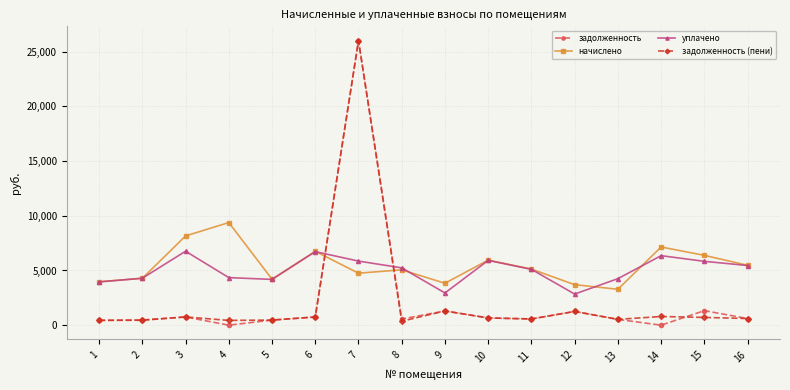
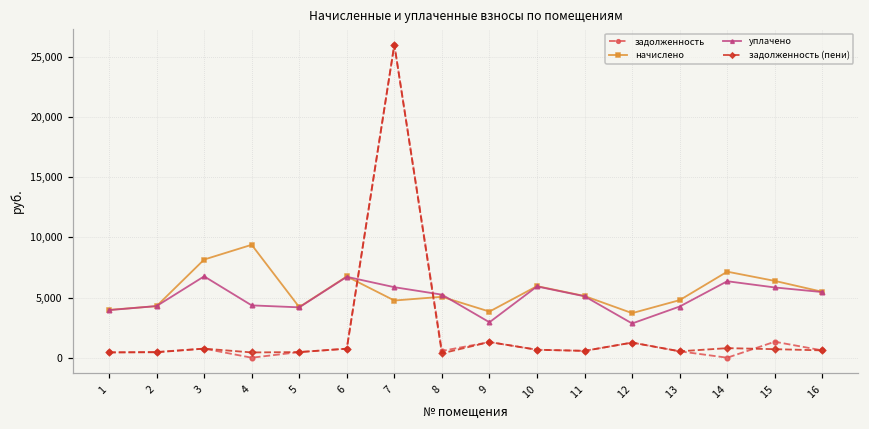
начислено, 13: 3,300 -> 4,800
